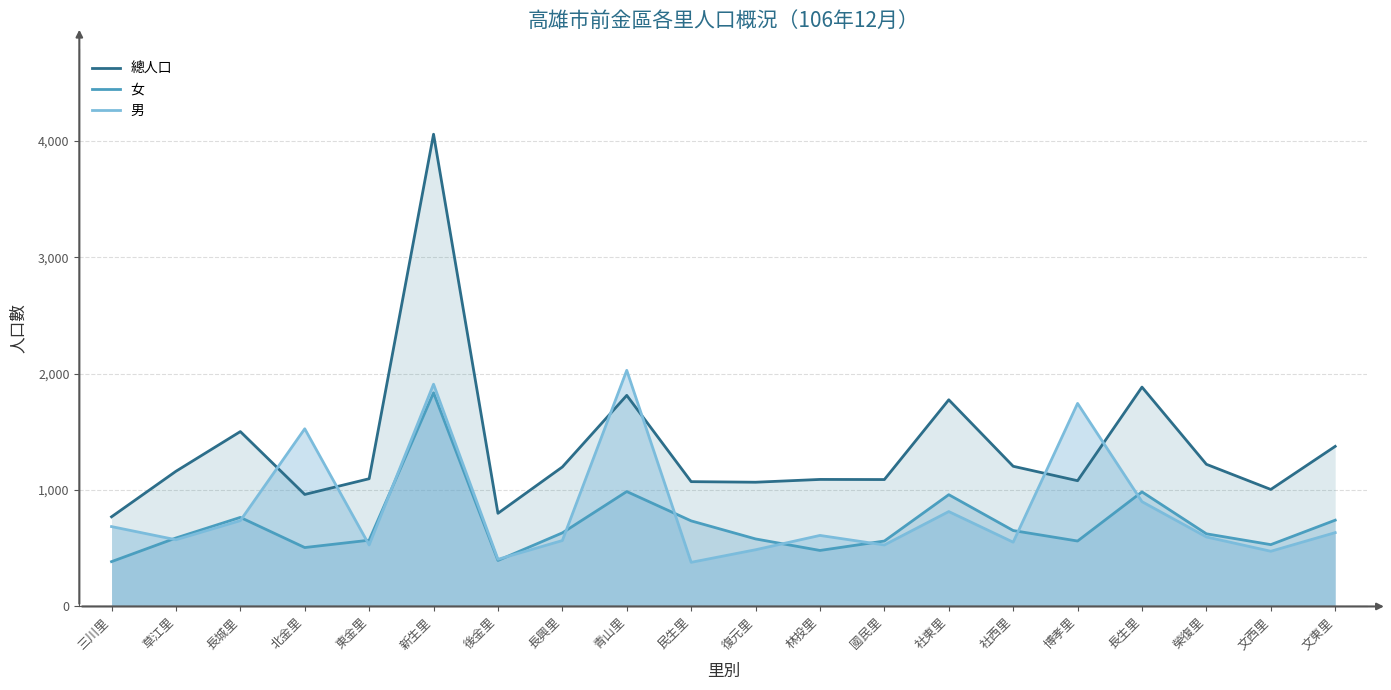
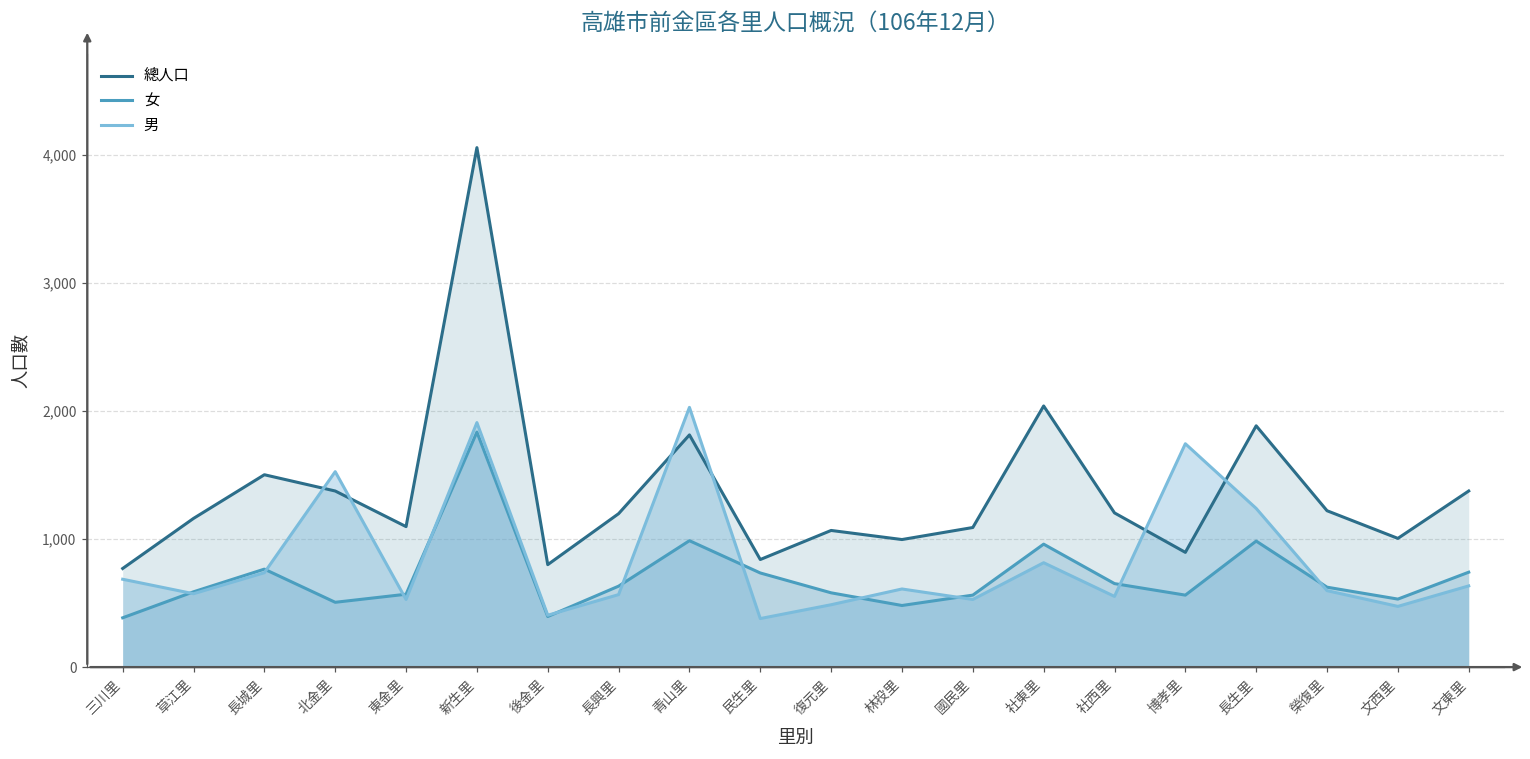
總人口, 北金里: 960 -> 1,380
總人口, 民生里: 1,070 -> 840
總人口, 林投里: 1,090 -> 1,000
總人口, 社東里: 1,780 -> 2,040
總人口, 博孝里: 1,080 -> 900
男, 長生里: 900 -> 1,240
